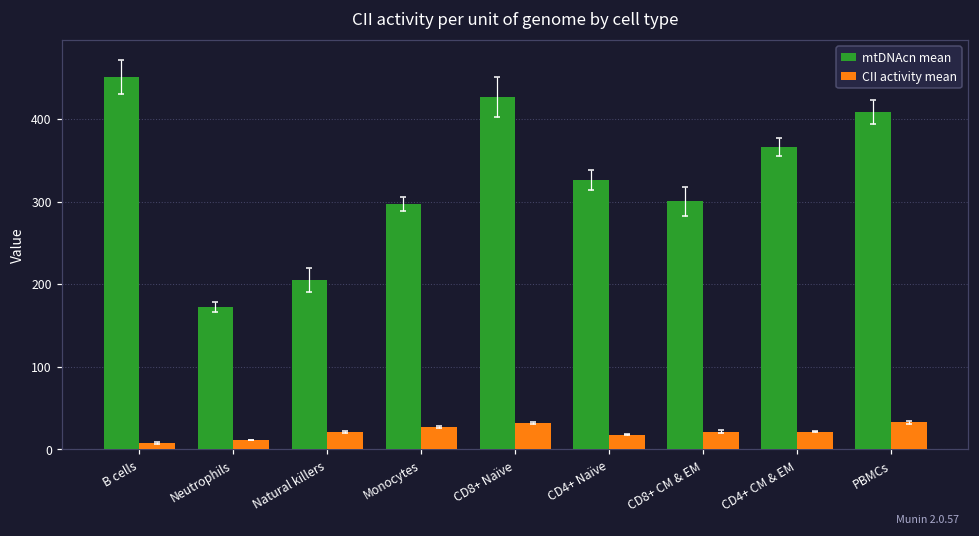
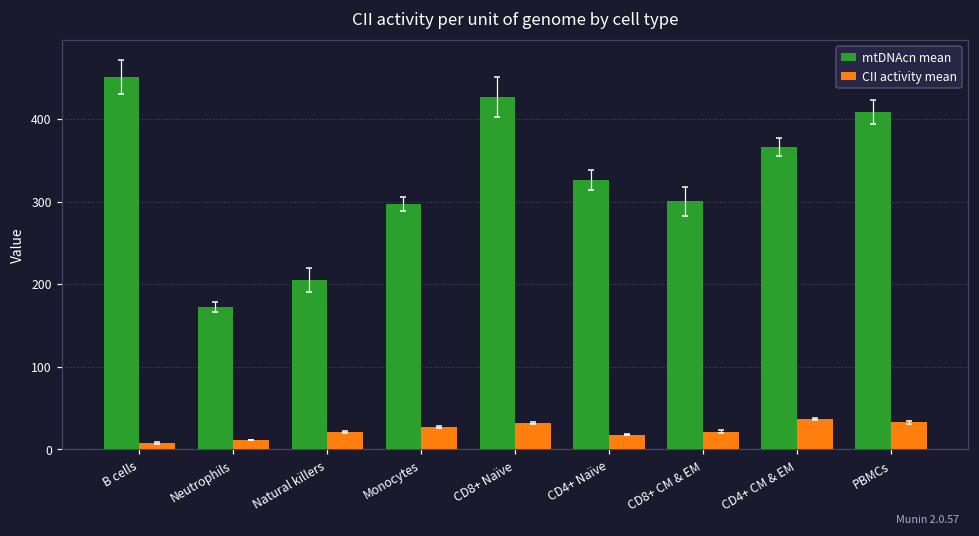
CII activity mean, CD4+ CM & EM: 20 -> 40
